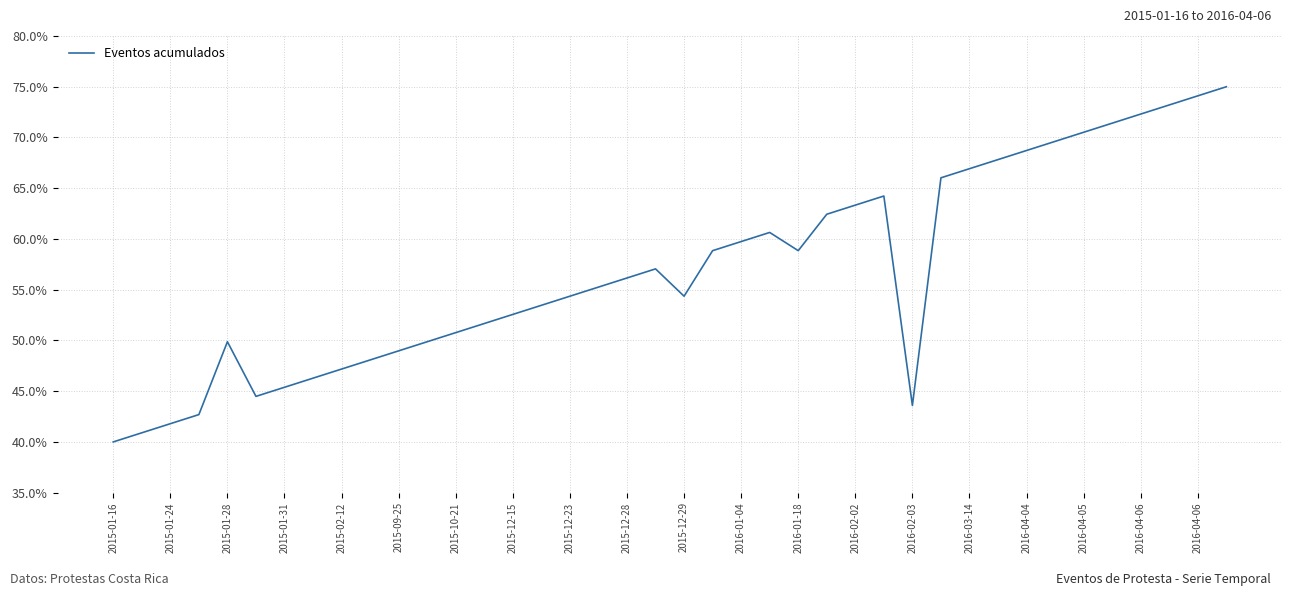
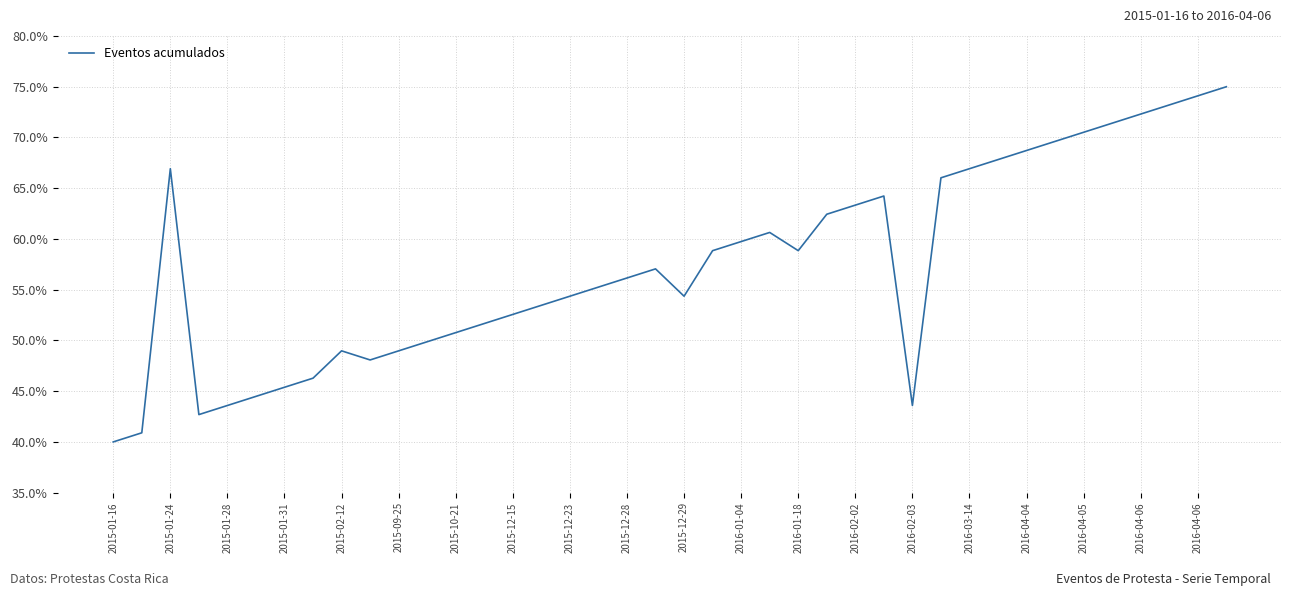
2015-01-24: 41.8% -> 66.9%
2015-01-28: 49.9% -> 43.6%
2015-02-12: 47.2% -> 49.0%
